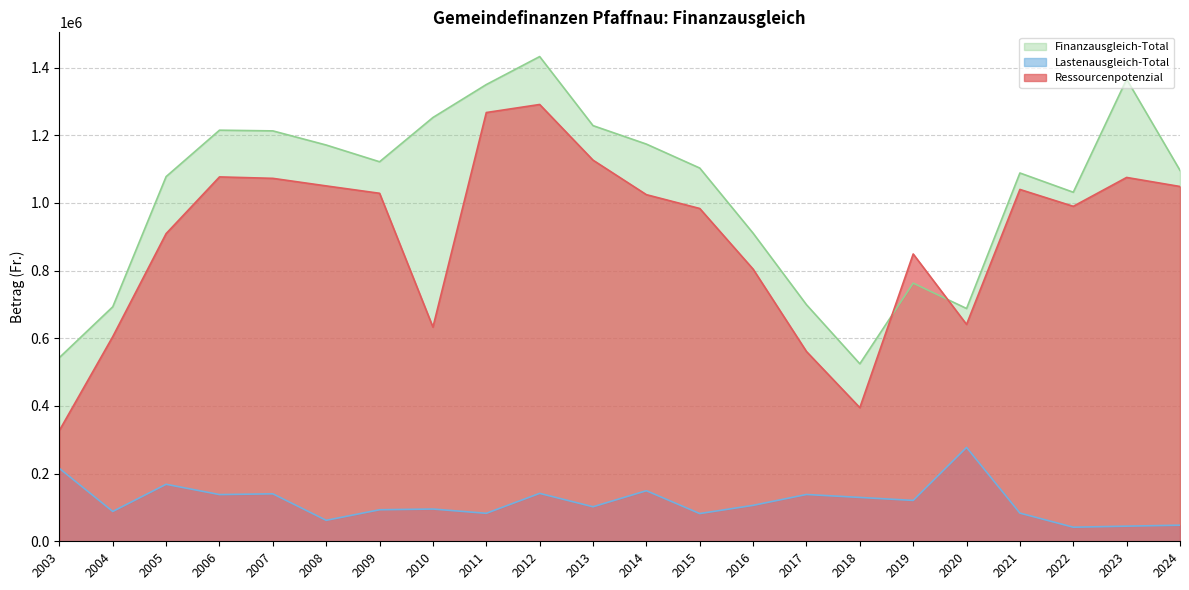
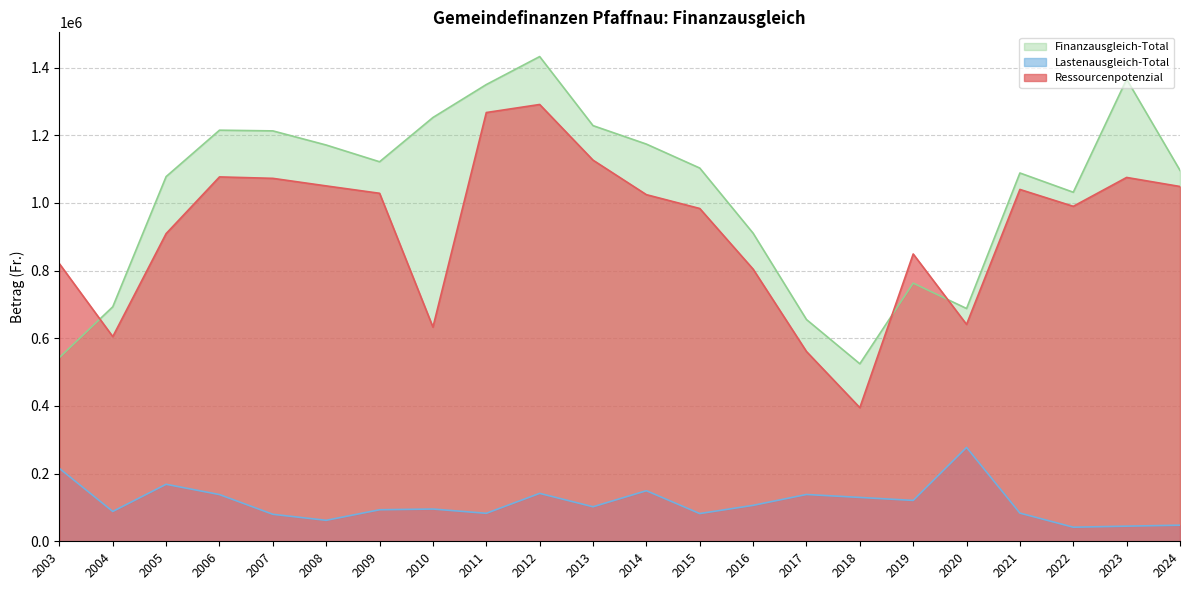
Ressourcenpotenzial, 2003: 330000 -> 820000
Lastenausgleich-Total, 2007: 140000 -> 80000
Finanzausgleich-Total, 2017: 700000 -> 660000
